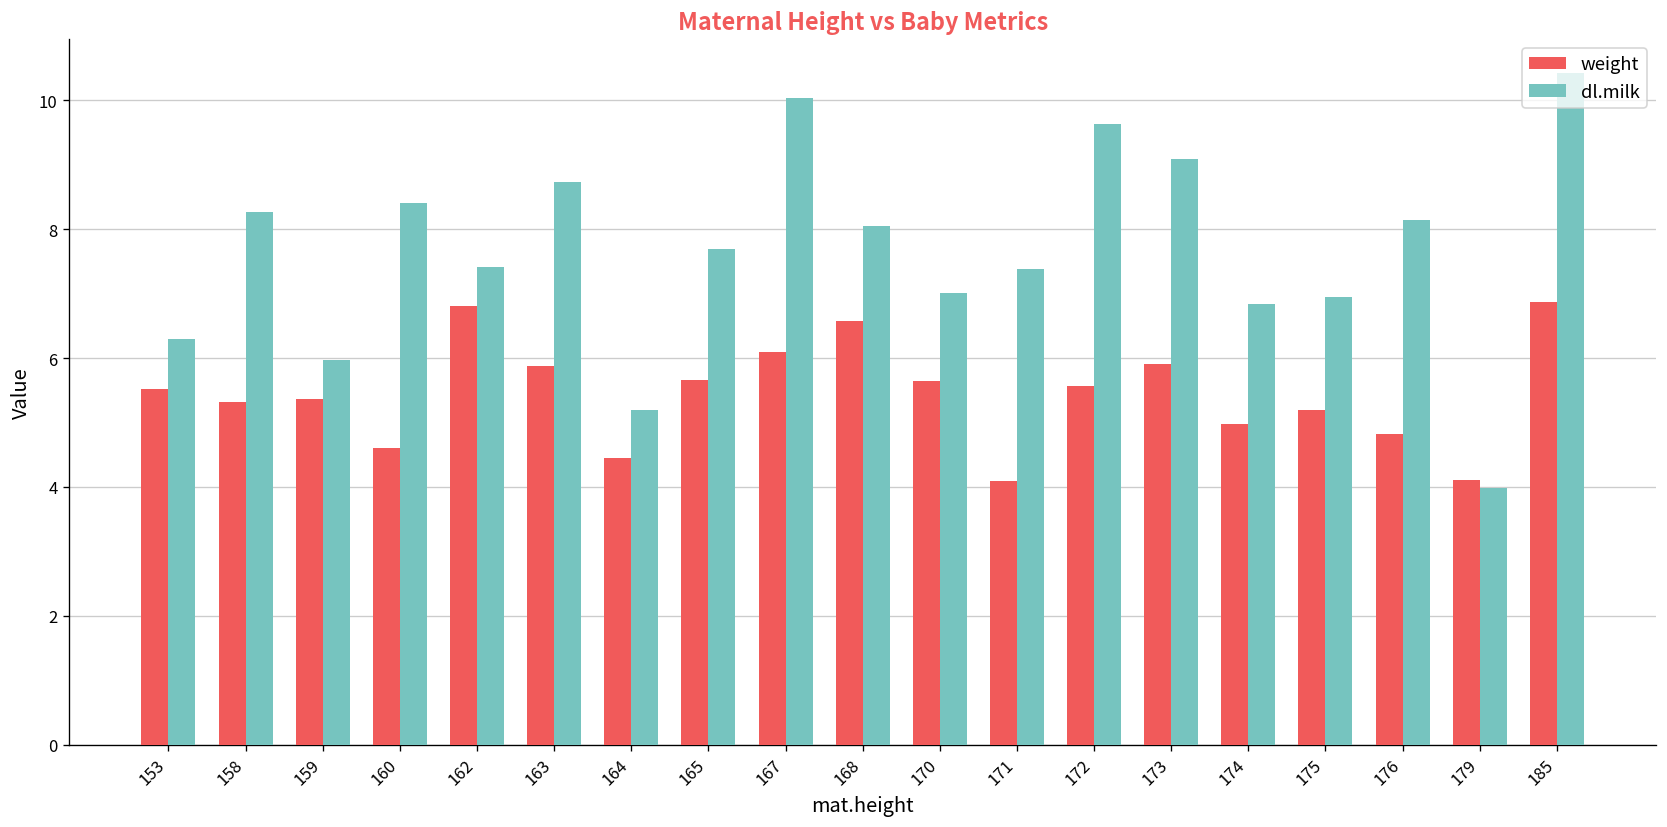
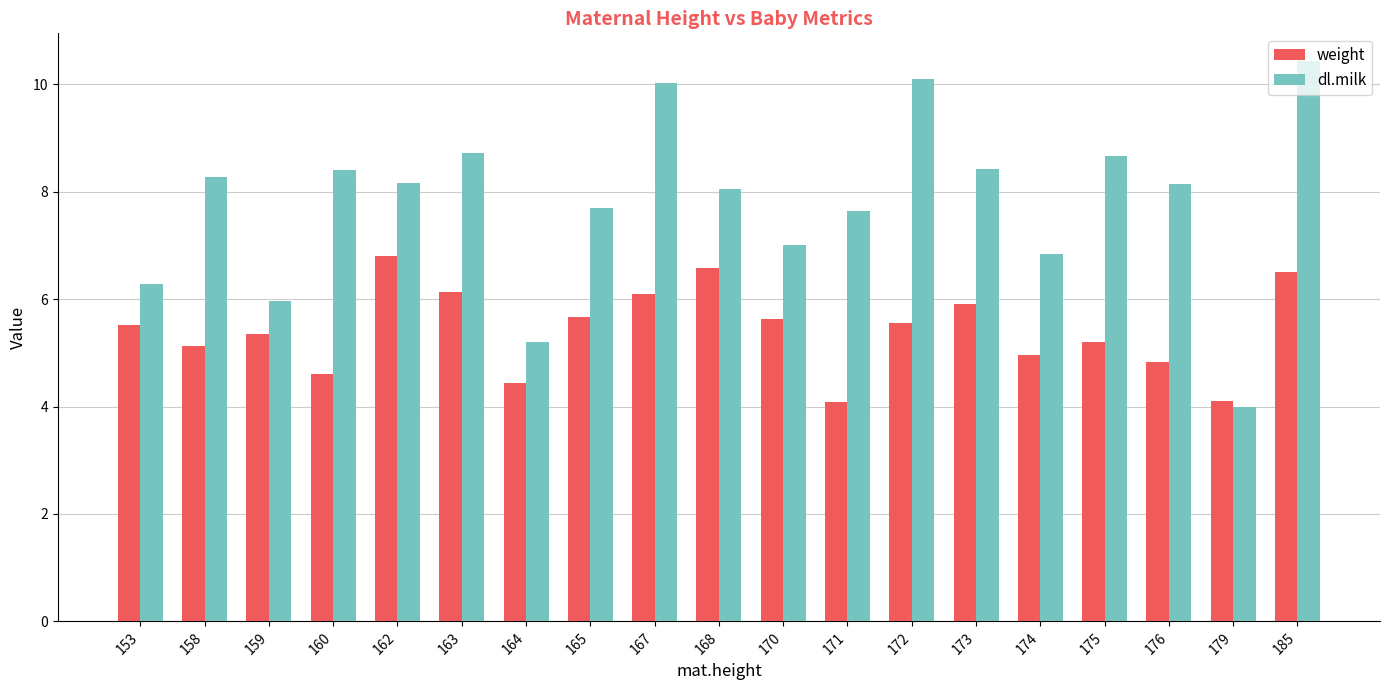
weight, 158: 5.3 -> 5.1
dl.milk, 162: 7.4 -> 8.2
weight, 163: 5.9 -> 6.1
dl.milk, 171: 7.4 -> 7.6
dl.milk, 172: 9.6 -> 10.1
dl.milk, 173: 9.1 -> 8.4
dl.milk, 175: 7.0 -> 8.7
weight, 185: 6.9 -> 6.5
